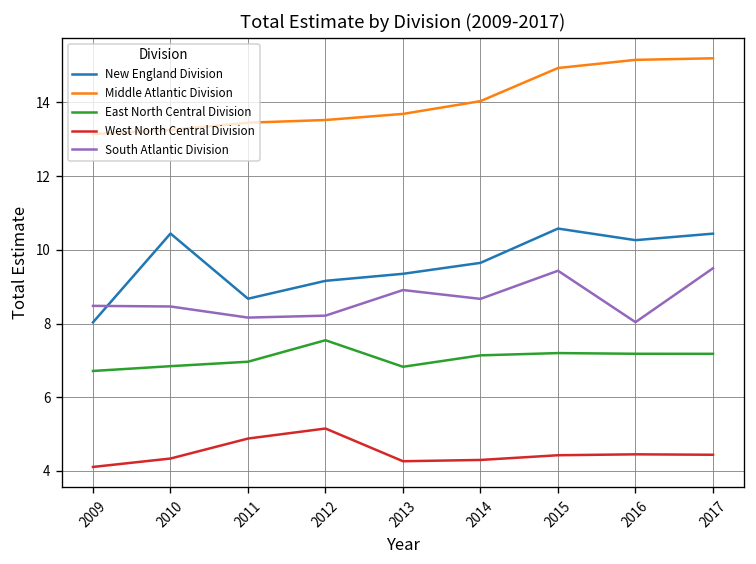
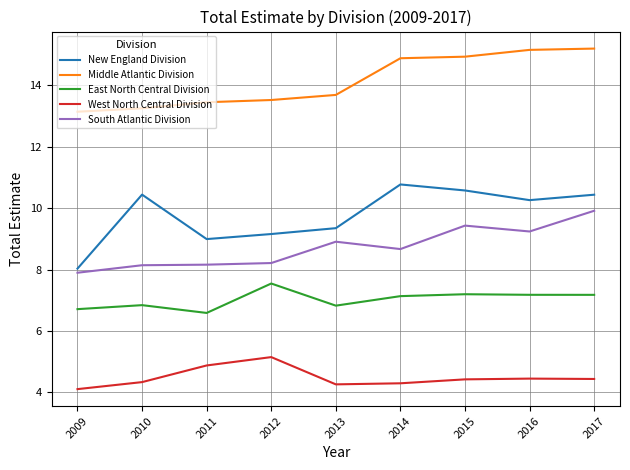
South Atlantic Division, 2009: 8.5 -> 7.9
South Atlantic Division, 2010: 8.5 -> 8.1
New England Division, 2011: 8.7 -> 9.0
East North Central Division, 2011: 7.0 -> 6.6
New England Division, 2014: 9.6 -> 10.8
Middle Atlantic Division, 2014: 14.0 -> 14.9
South Atlantic Division, 2016: 8.0 -> 9.2
South Atlantic Division, 2017: 9.5 -> 9.9
